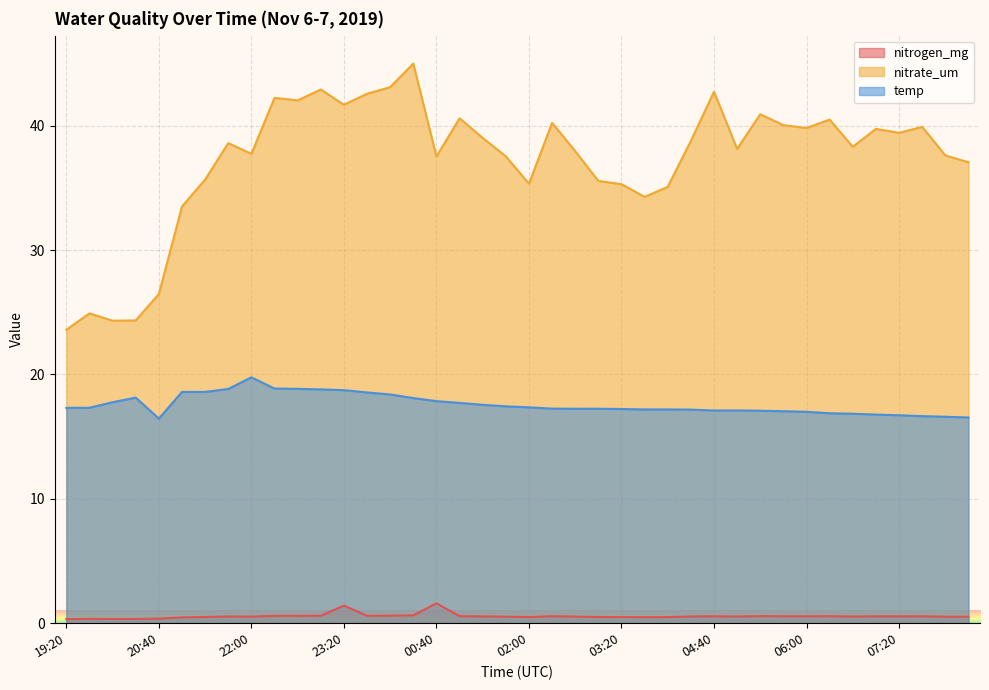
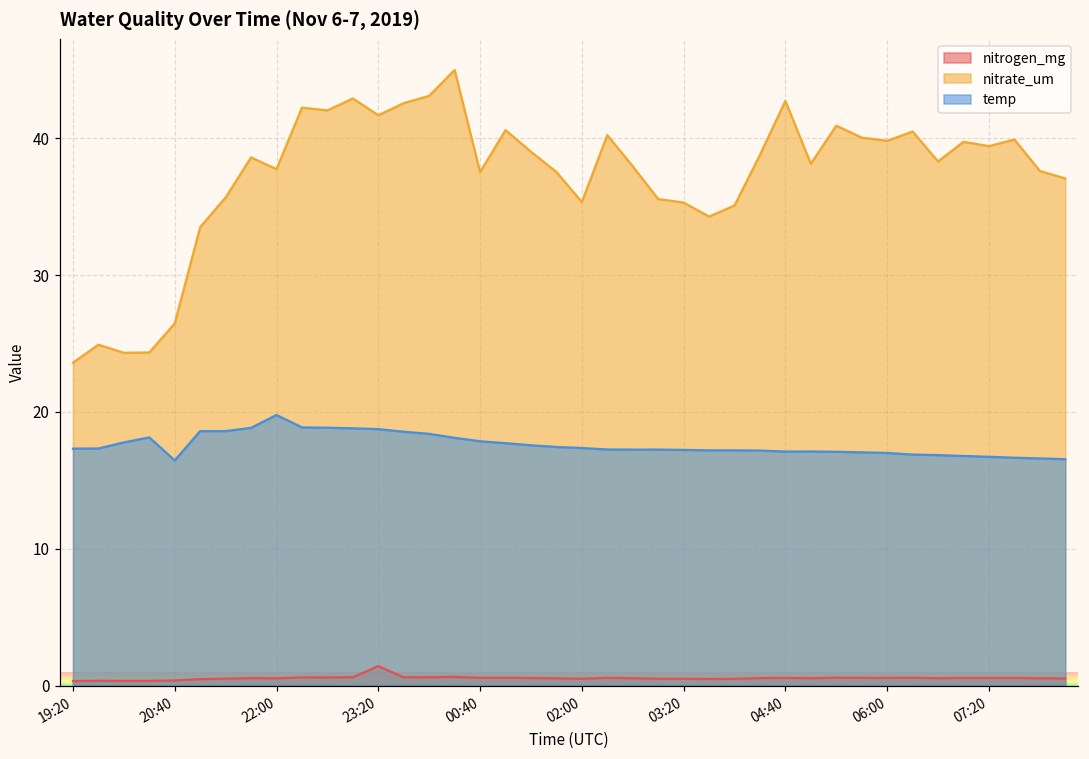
nitrogen_mg, 00:40: 1.6 -> 0.6
